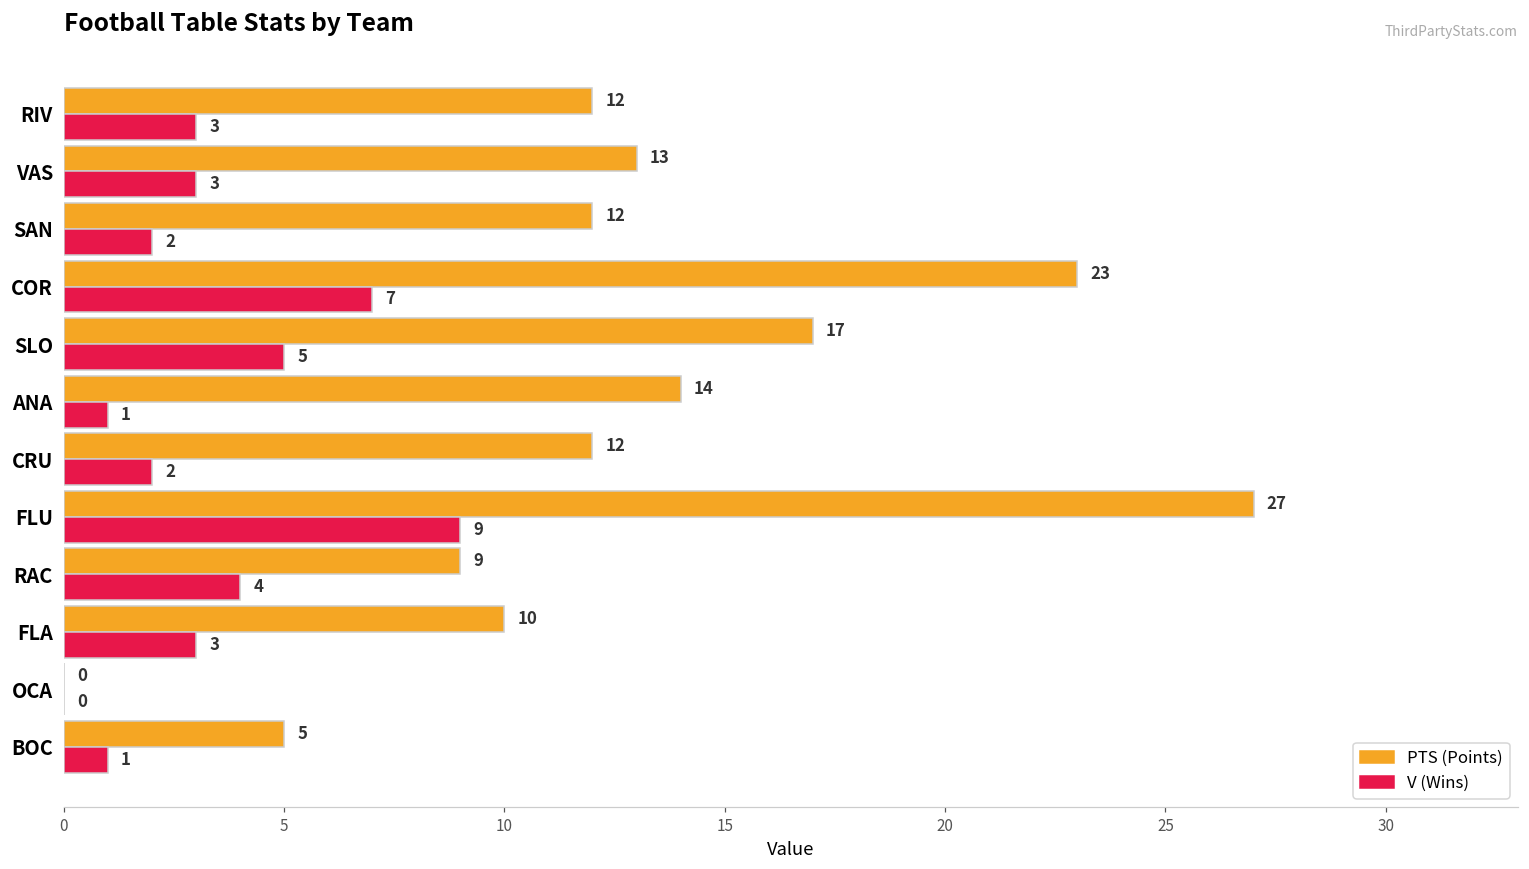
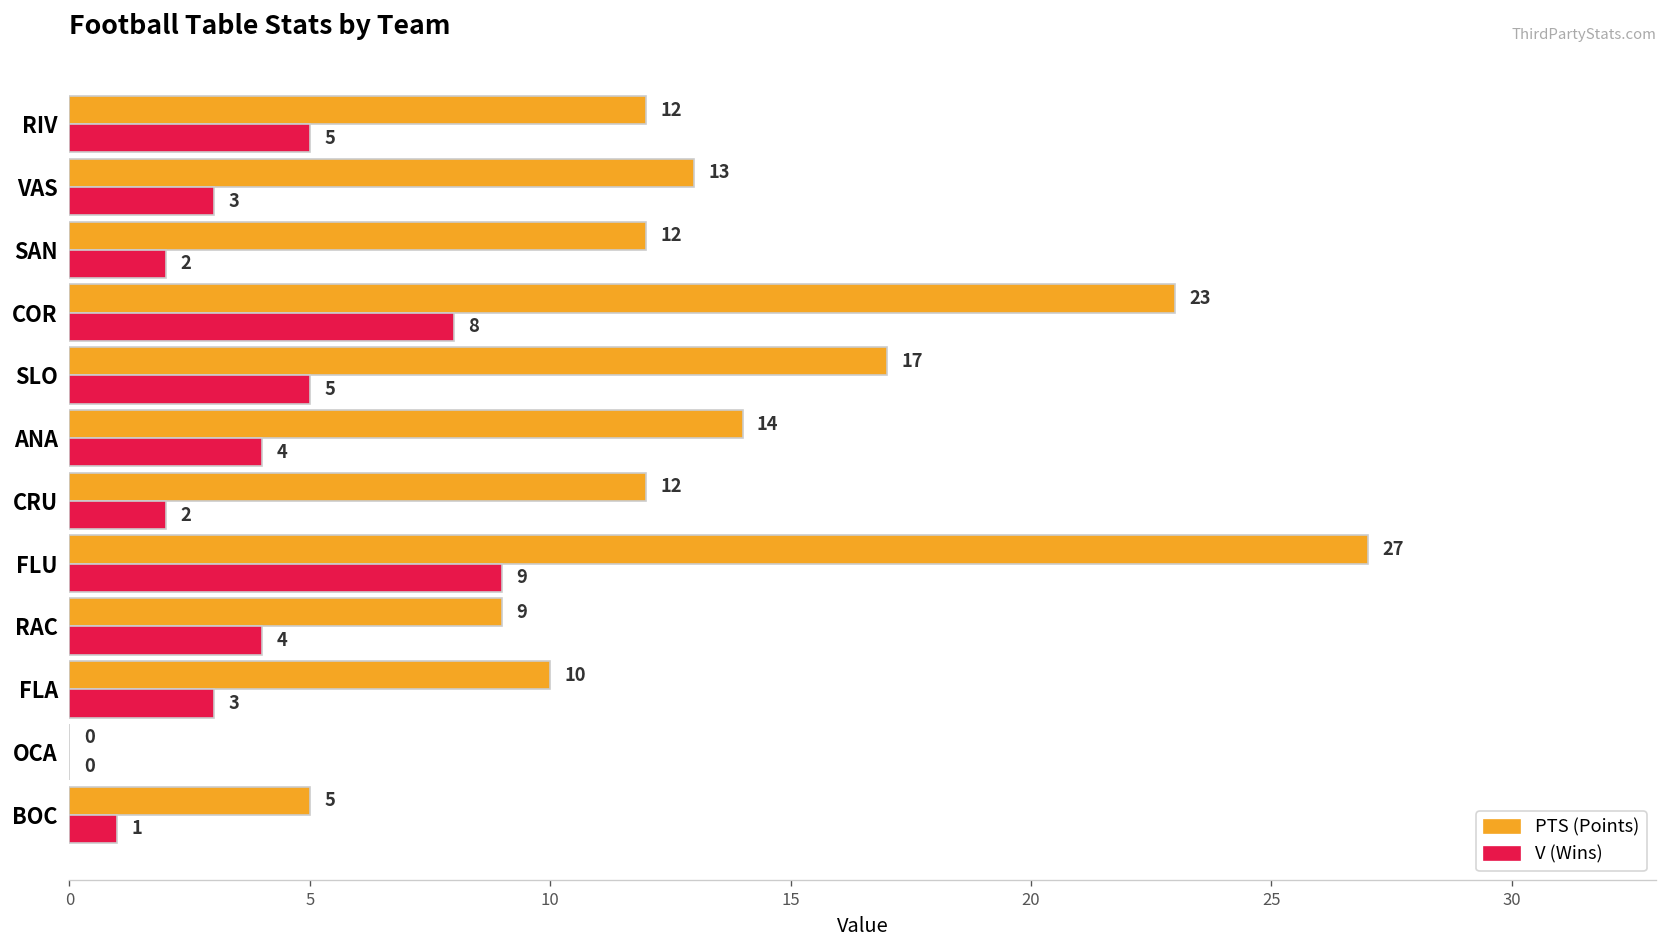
V (Wins), RIV: 3 -> 5
V (Wins), COR: 7 -> 8
V (Wins), ANA: 1 -> 4
